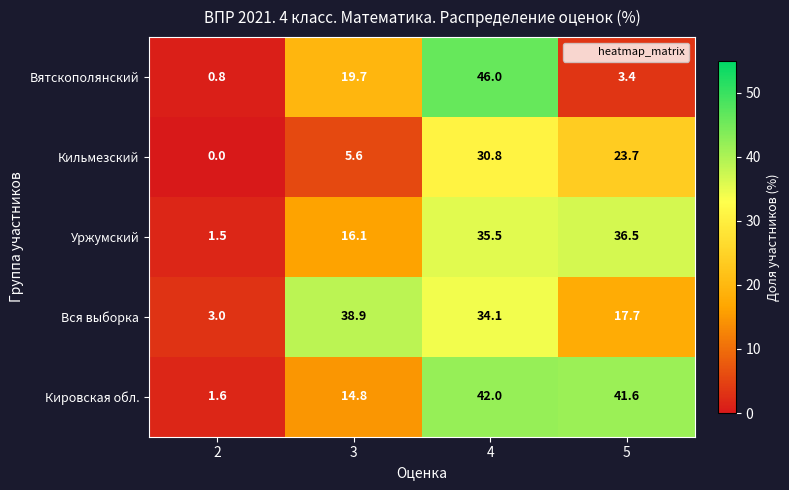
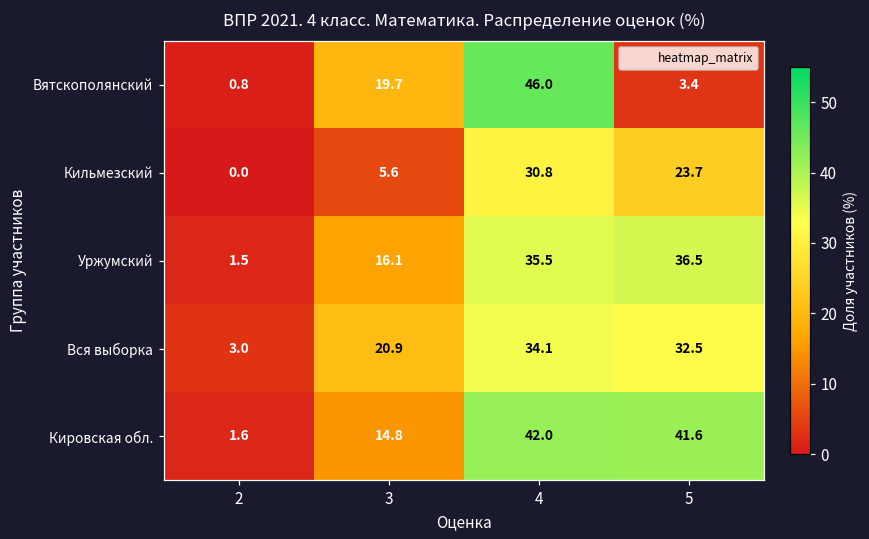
Вся выборка, 3: 38.9 -> 20.9
Вся выборка, 5: 17.7 -> 32.5
